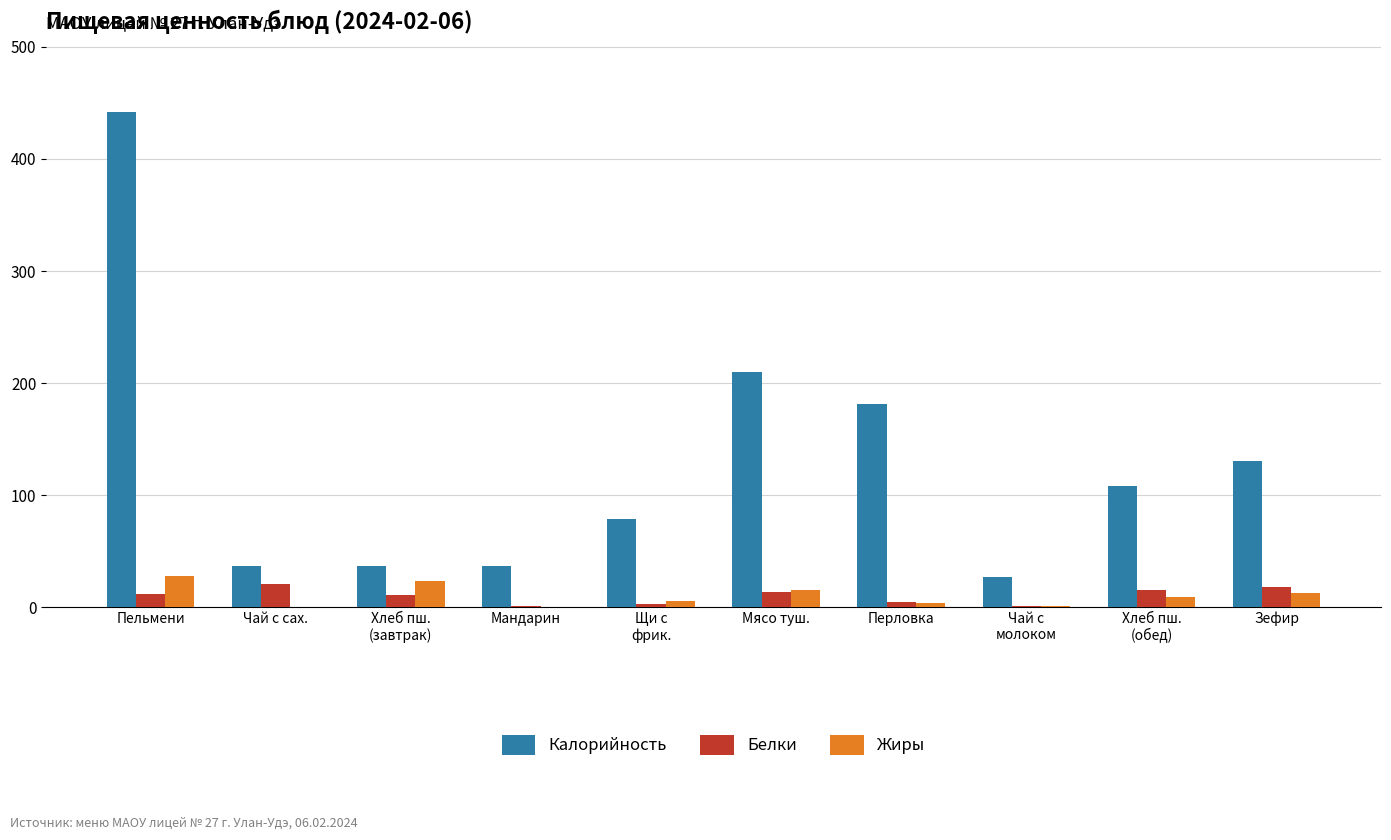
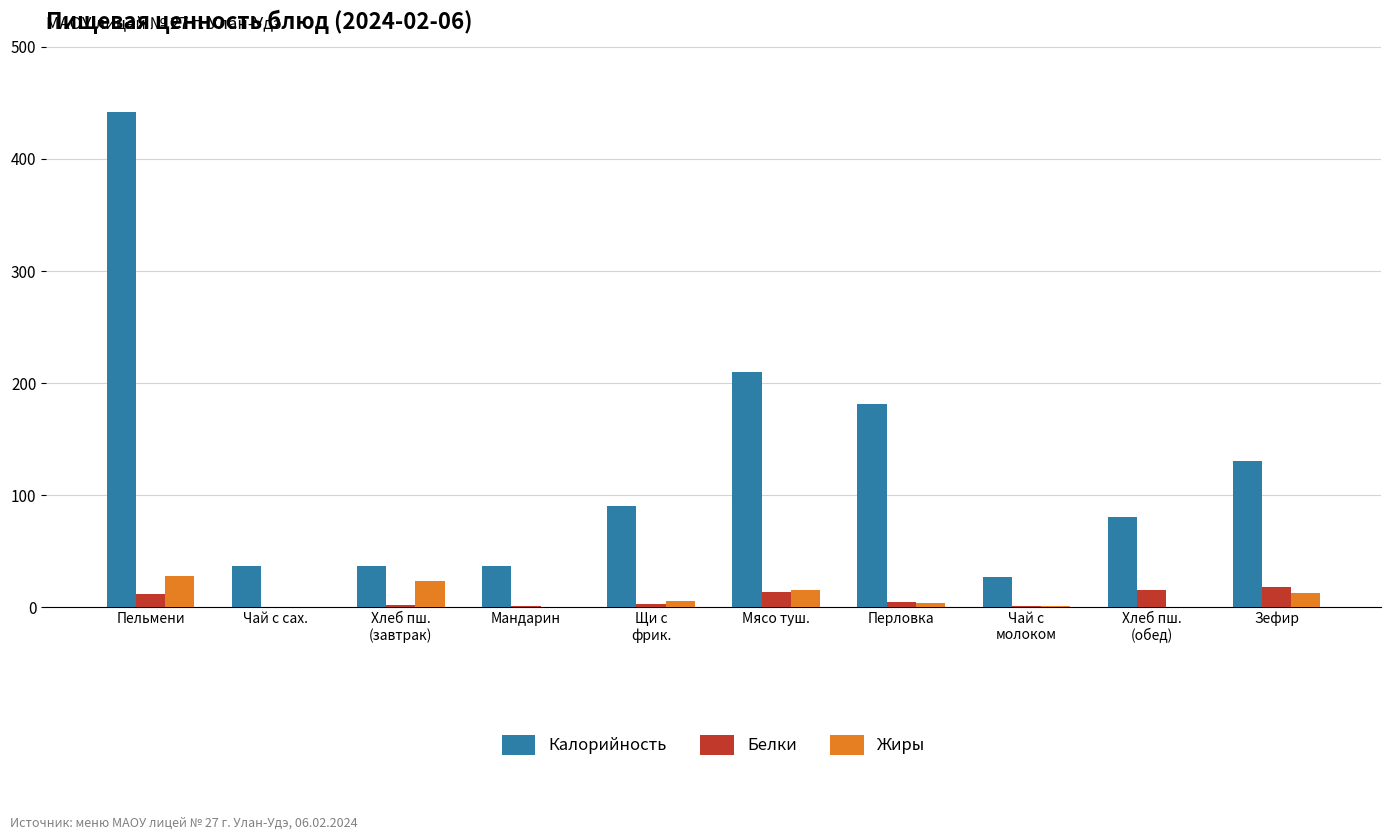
Белки, Чай с сах.: 21 -> 0
Белки, Хлеб пш. (завтрак): 10 -> 2
Калорийность, Щи с фрик.: 79 -> 90
Калорийность, Хлеб пш. (обед): 108 -> 80
Жиры, Хлеб пш. (обед): 9 -> 0
